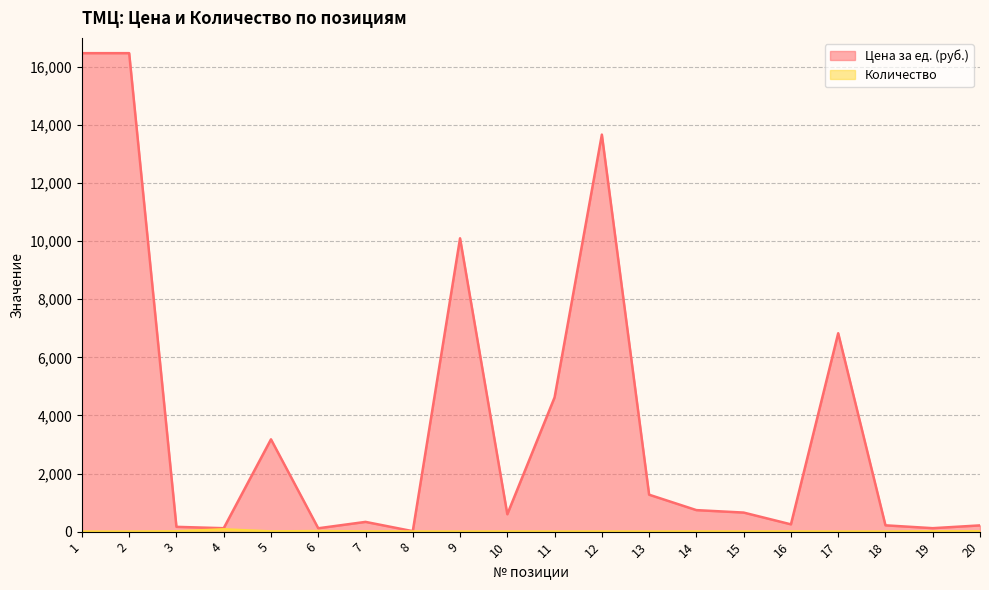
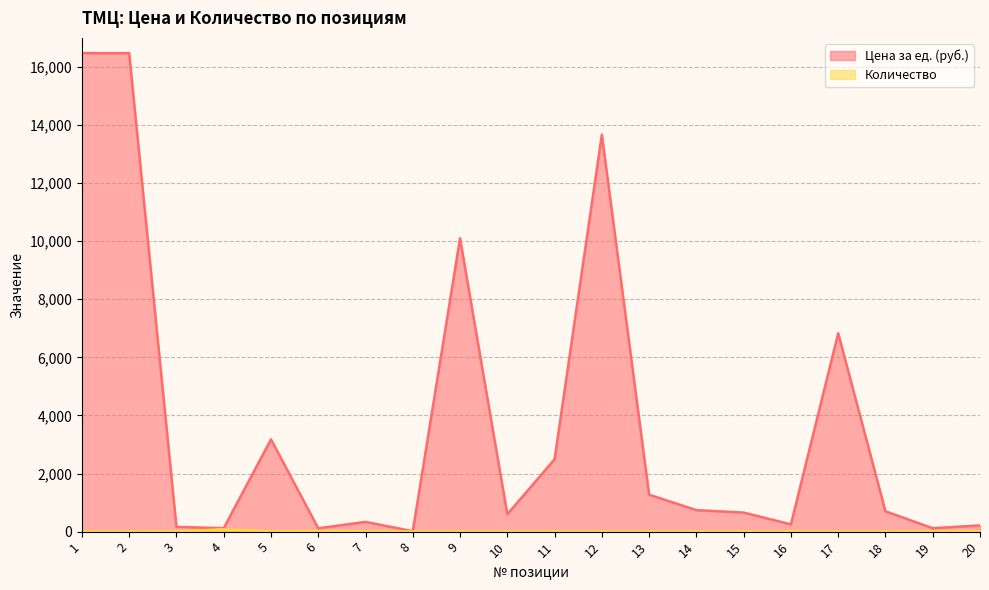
Цена за ед. (руб.), 11: 4,600 -> 2,500
Цена за ед. (руб.), 18: 200 -> 700
